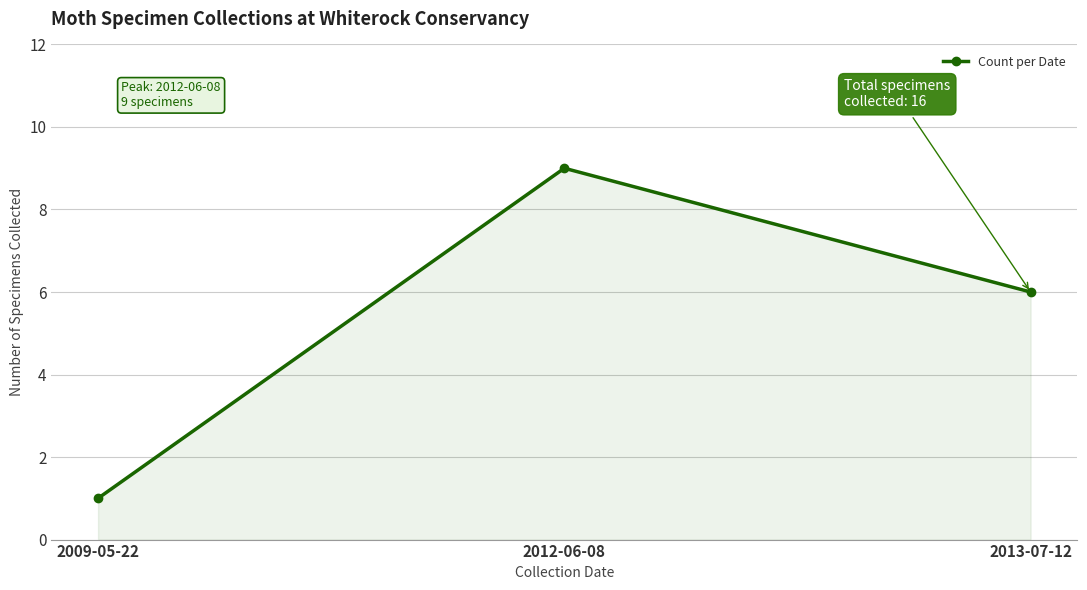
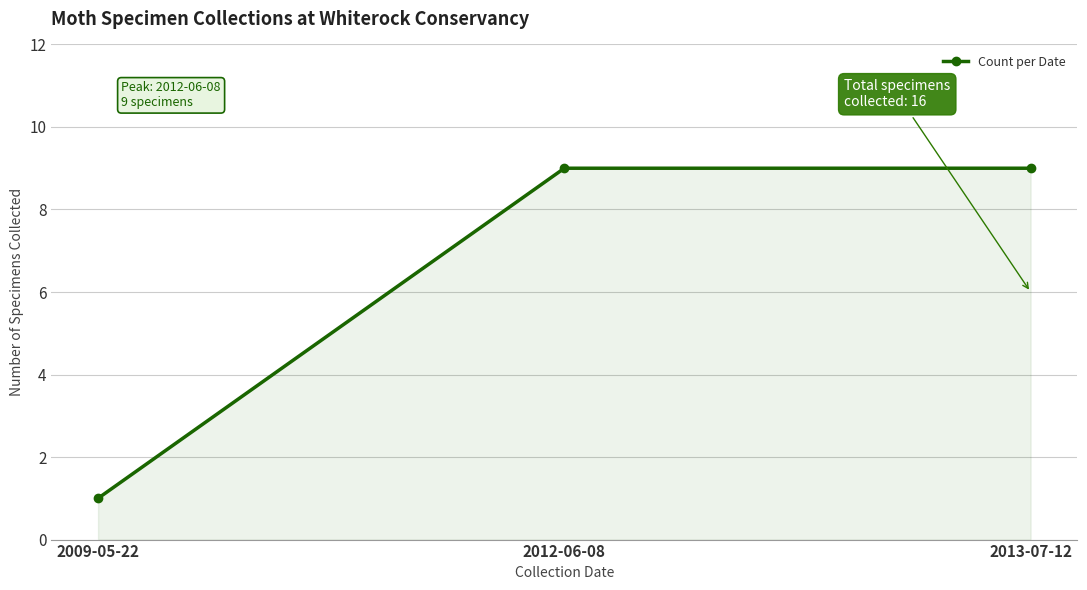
2013-07-12: 6 -> 9
